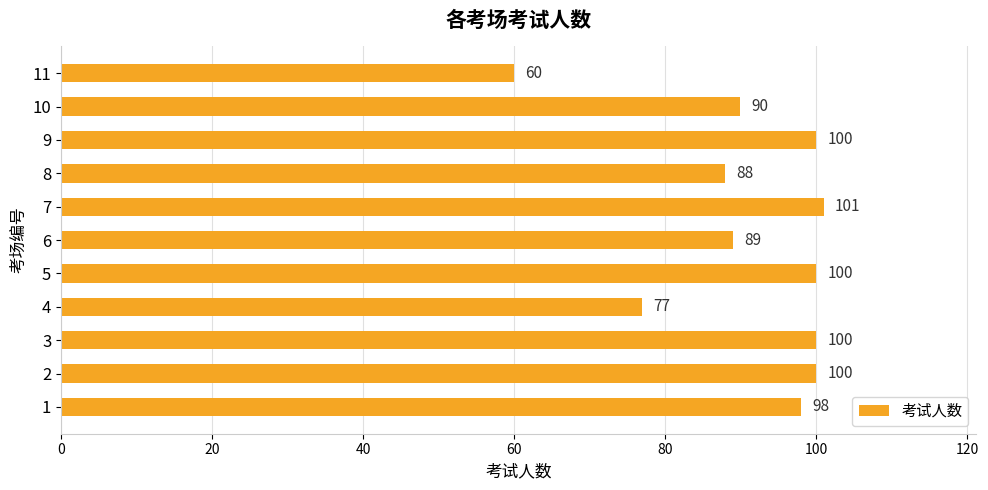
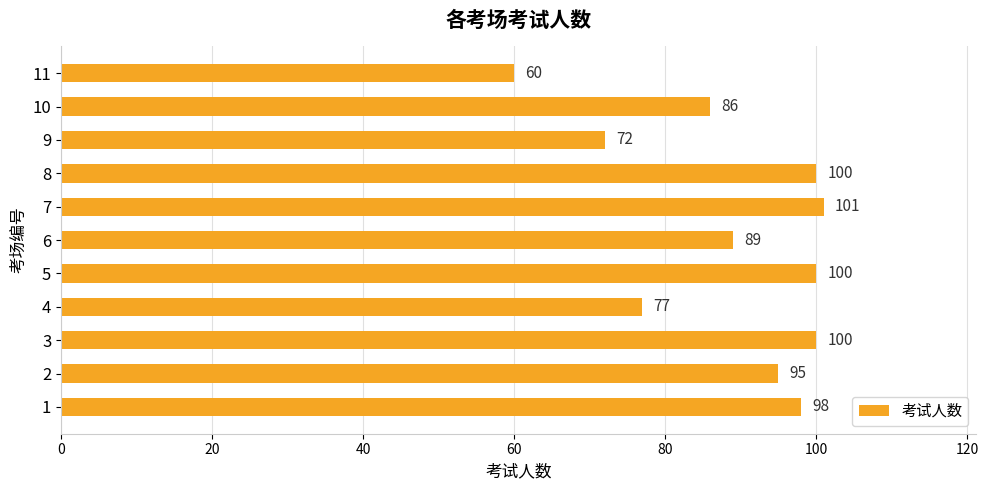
10: 90 -> 86
9: 100 -> 72
8: 88 -> 100
2: 100 -> 95
